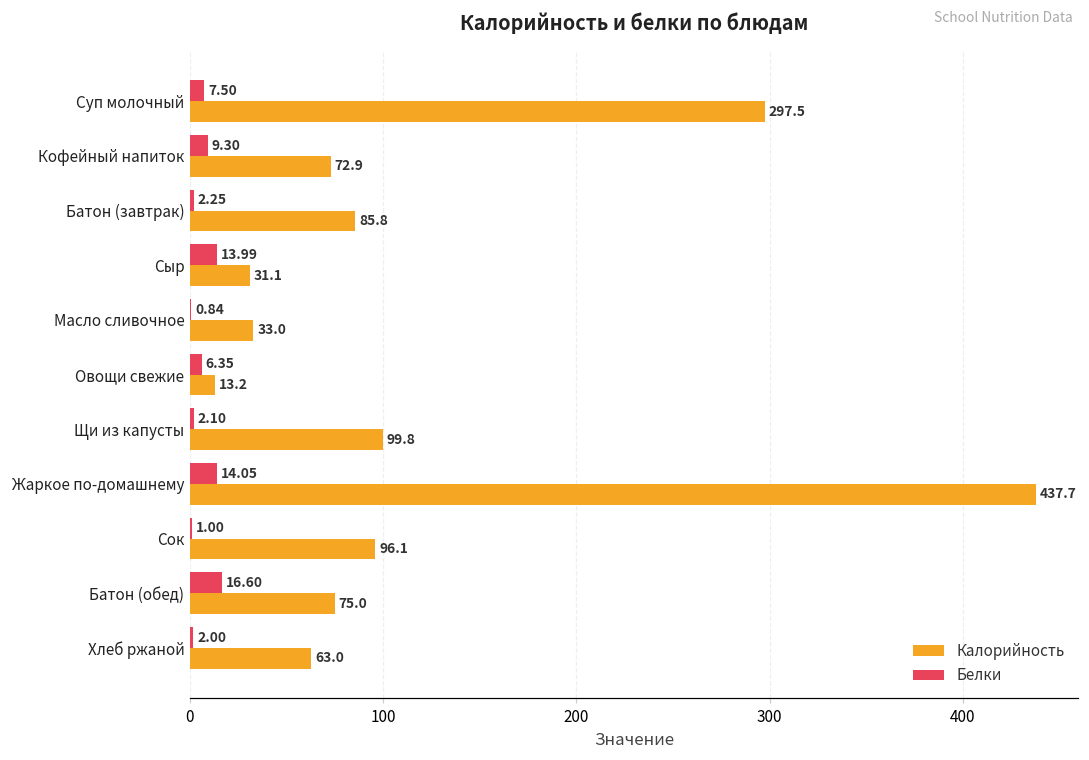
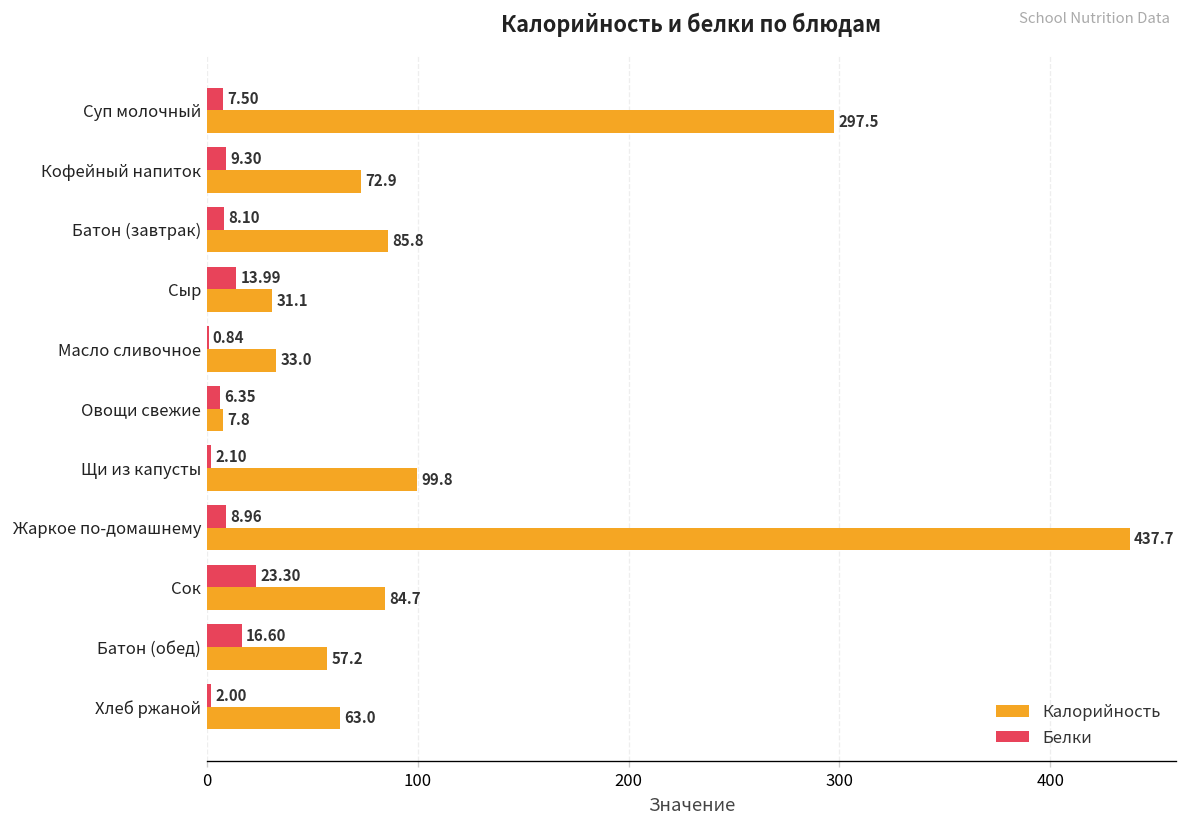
Белки, Батон (завтрак): 2.25 -> 8.10
Калорийность, Овощи свежие: 13.2 -> 7.8
Белки, Жаркое по-домашнему: 14.05 -> 8.96
Белки, Сок: 1.00 -> 23.30
Калорийность, Сок: 96.1 -> 84.7
Калорийность, Батон (обед): 75.0 -> 57.2
